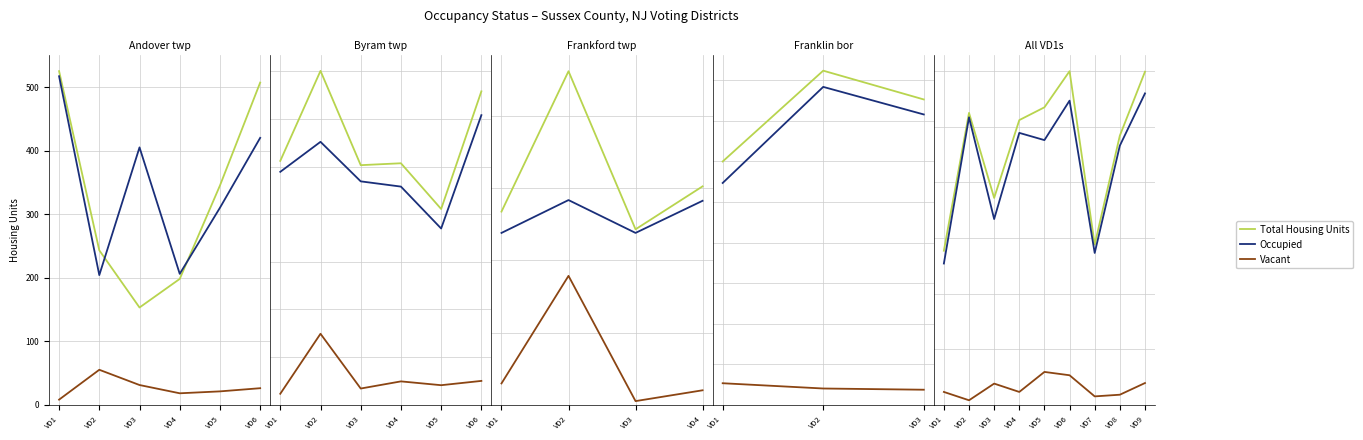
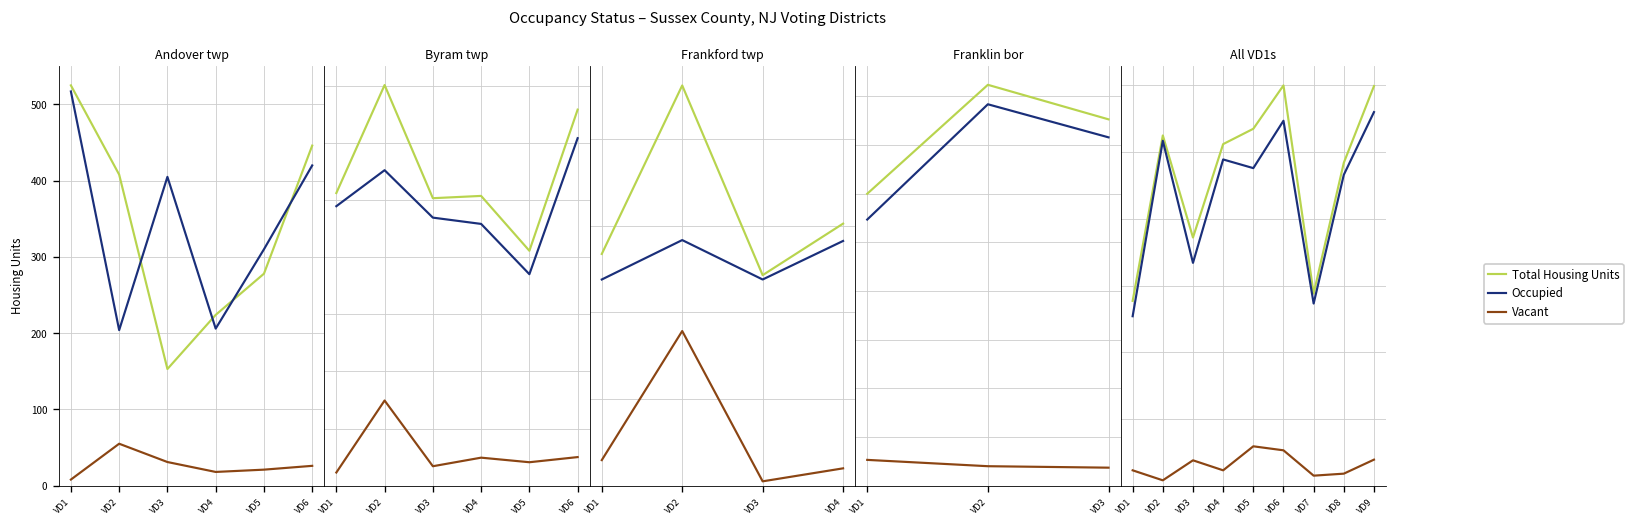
Andover twp, Total Housing Units, VD2: 240 -> 410
Andover twp, Total Housing Units, VD4: 200 -> 220
Andover twp, Total Housing Units, VD5: 350 -> 280
Andover twp, Total Housing Units, VD6: 510 -> 450
